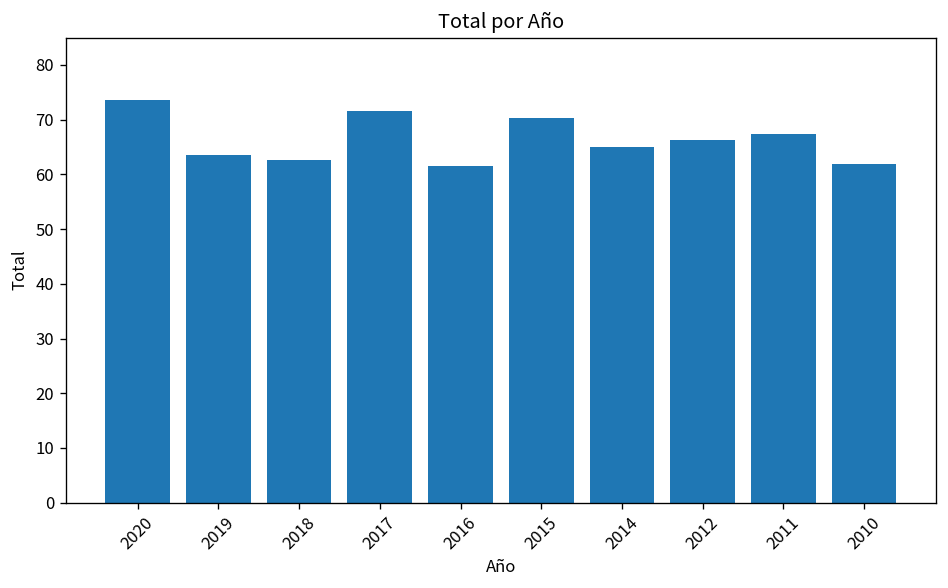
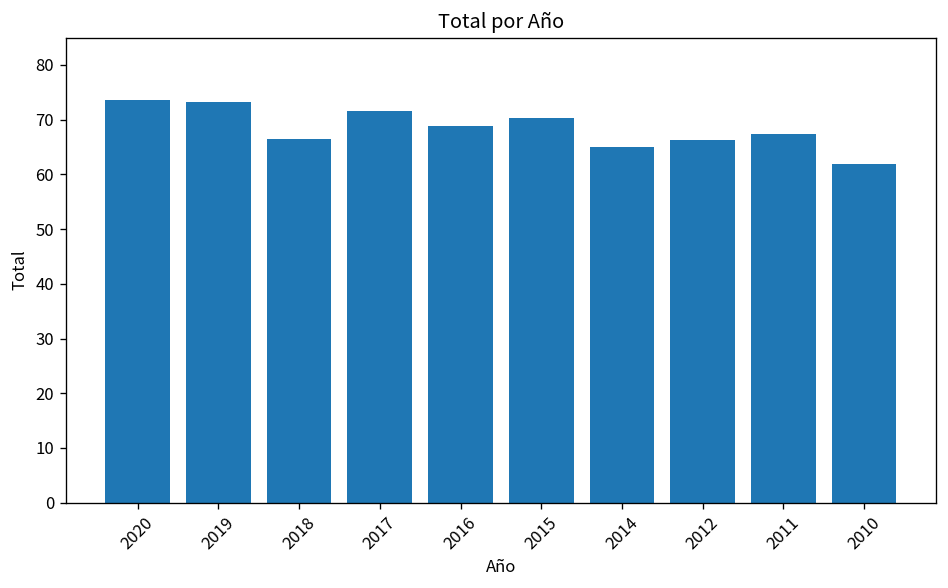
2019: 64 -> 73
2018: 63 -> 67
2016: 62 -> 69
